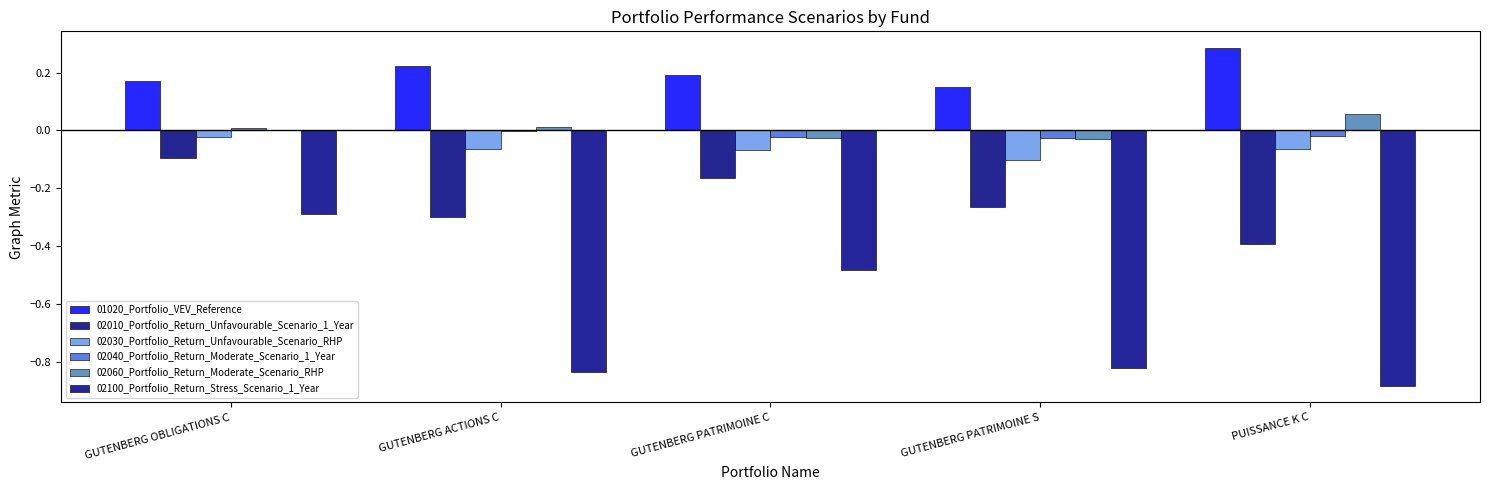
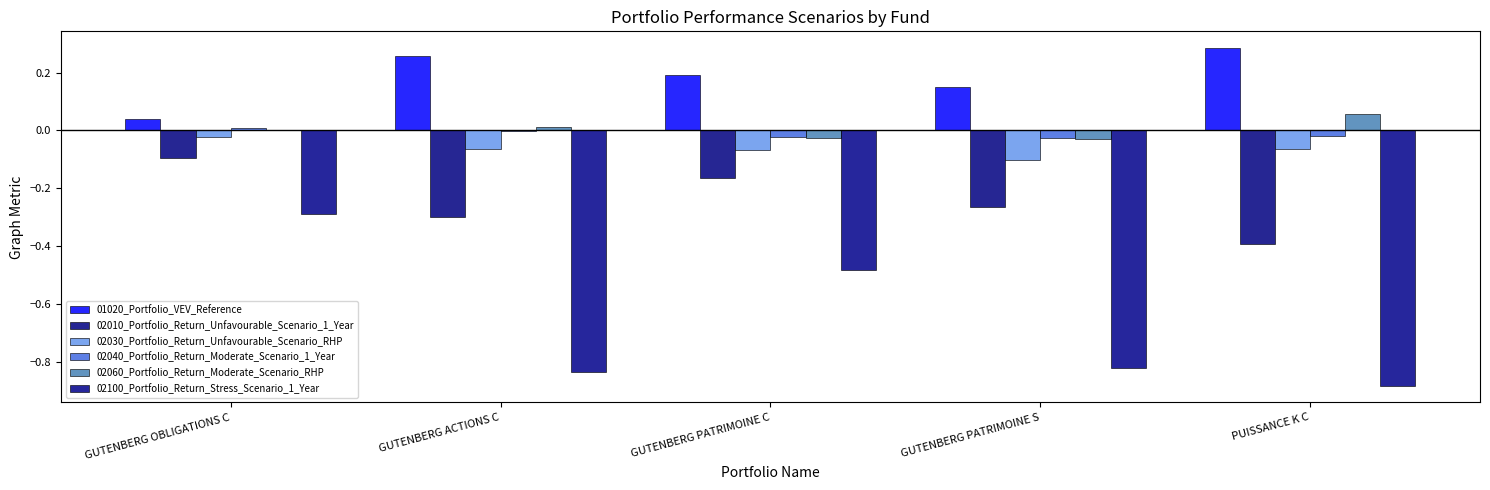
01020_Portfolio_VEV_Reference, GUTENBERG OBLIGATIONS C: 0.17 -> 0.04
01020_Portfolio_VEV_Reference, GUTENBERG ACTIONS C: 0.22 -> 0.26
